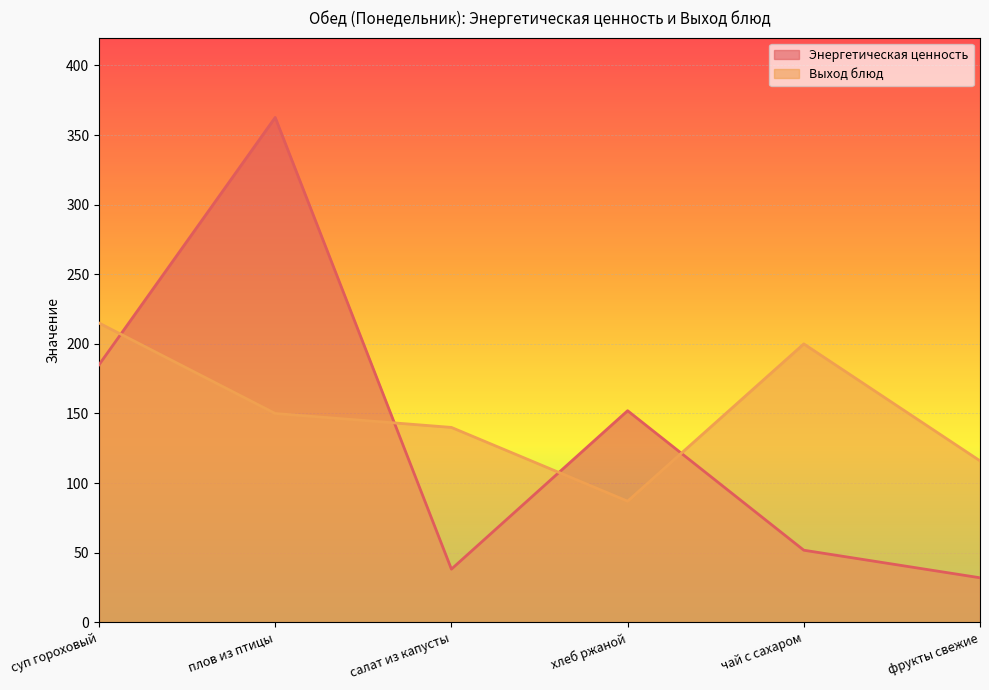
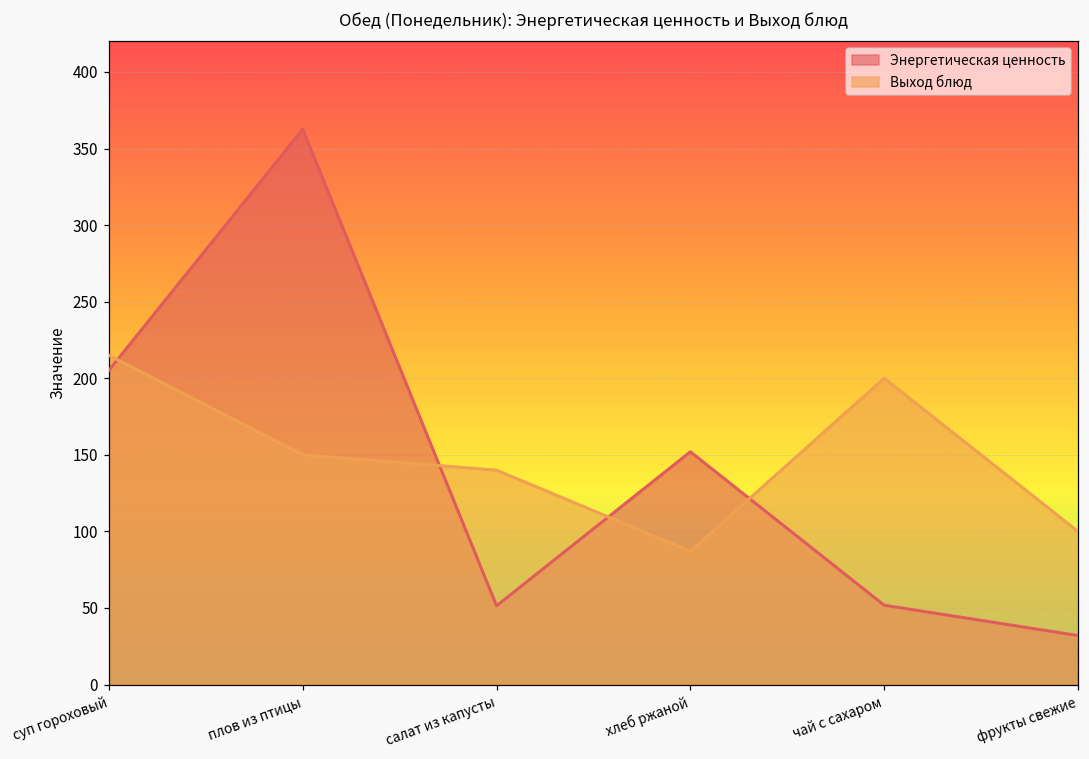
Энергетическая ценность, суп гороховый: 185 -> 205
Энергетическая ценность, салат из капусты: 38 -> 51
Выход блюд, фрукты свежие: 116 -> 100
